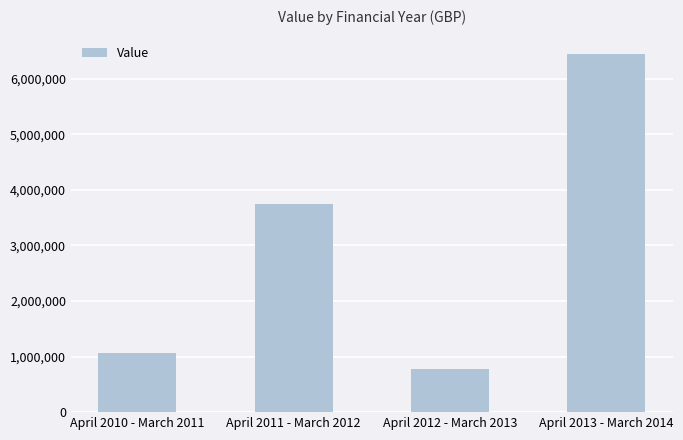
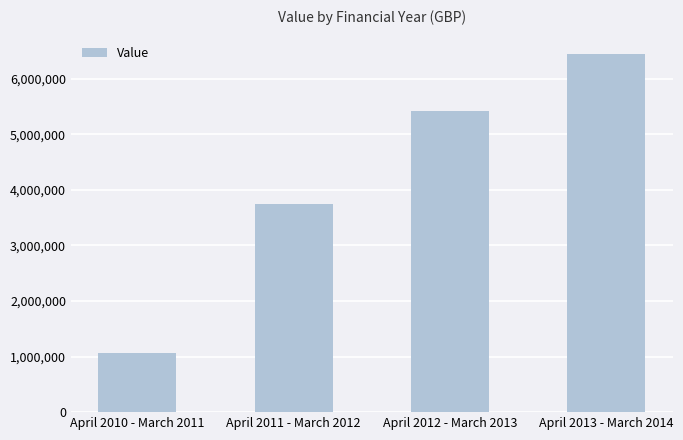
April 2012 - March 2013: 800,000 -> 5,400,000
